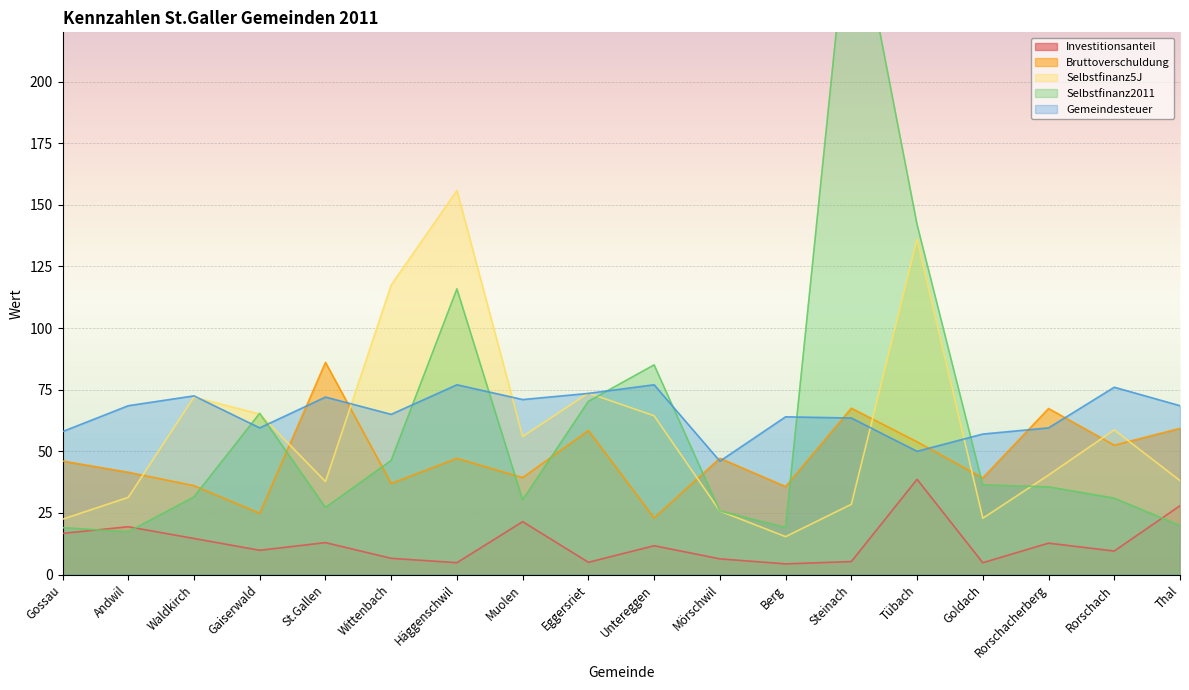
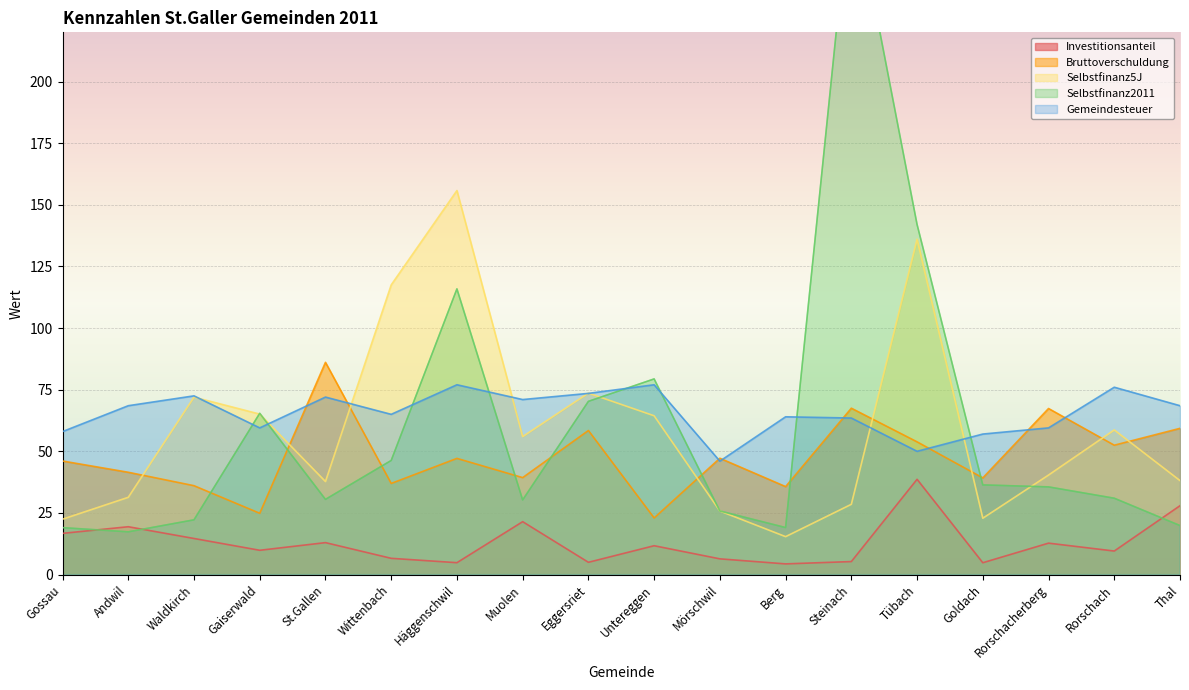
Selbstfinanz2011, Waldkirch: 31 -> 22
Selbstfinanz2011, St.Gallen: 27 -> 30
Selbstfinanz2011, Untereggen: 85 -> 79
